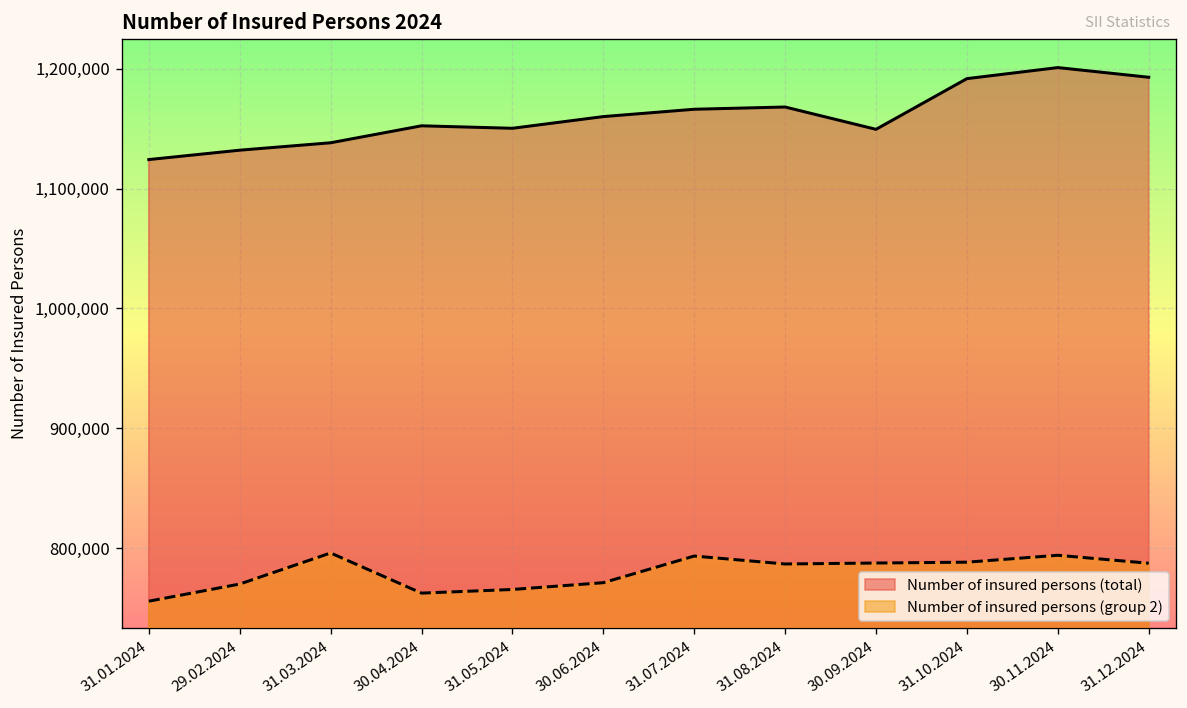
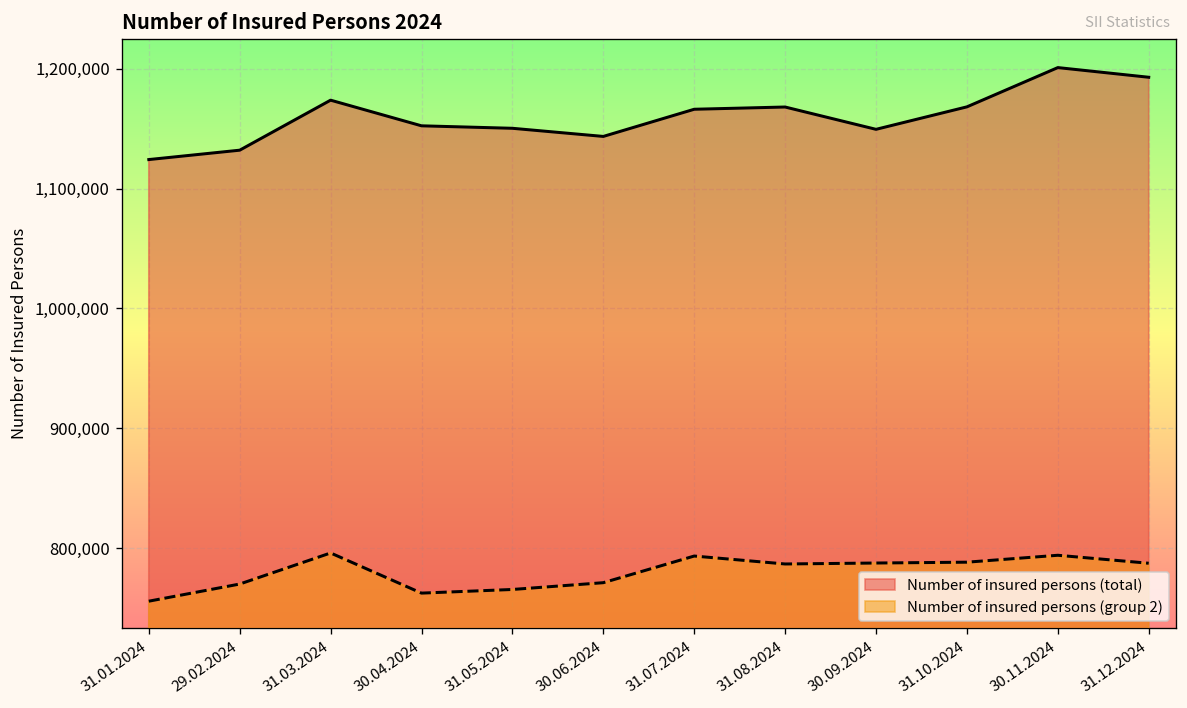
Number of insured persons (total), 31.03.2024: 1,140,000 -> 1,170,000
Number of insured persons (total), 30.06.2024: 1,160,000 -> 1,140,000
Number of insured persons (total), 31.10.2024: 1,190,000 -> 1,170,000
